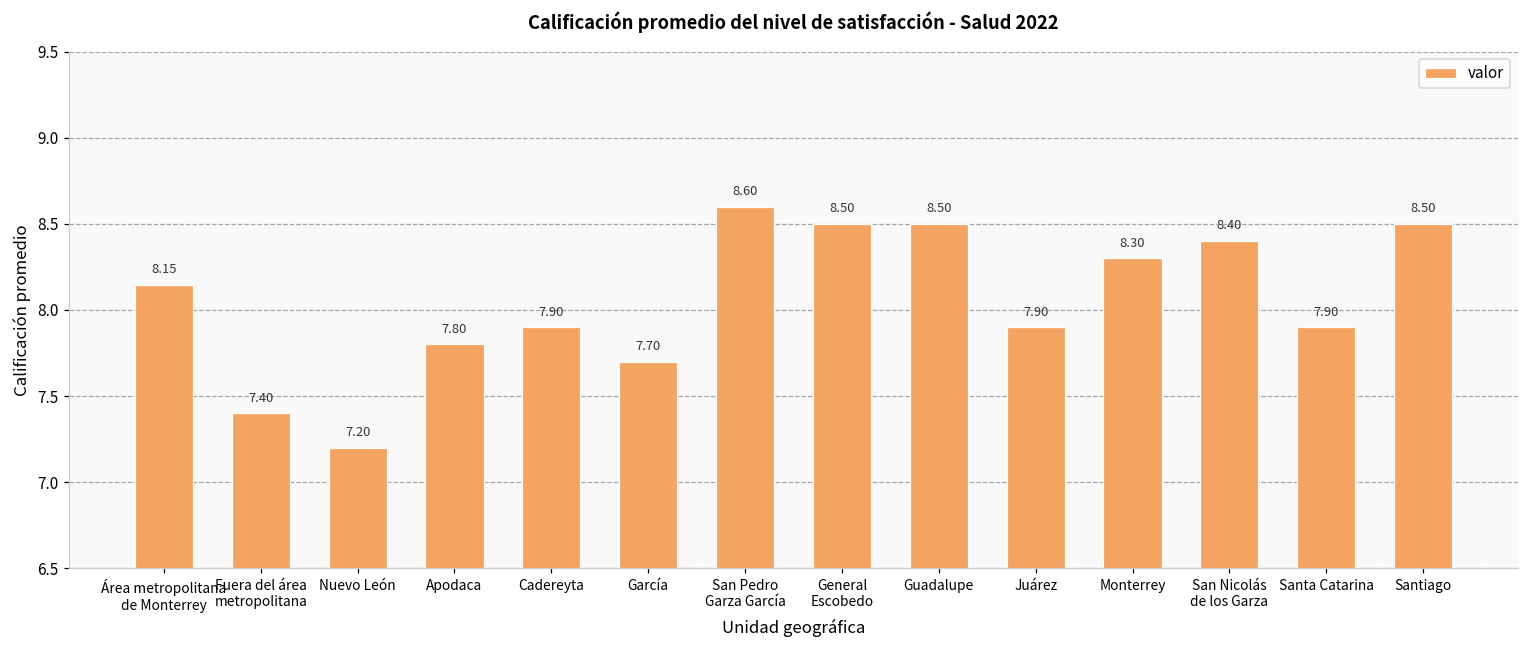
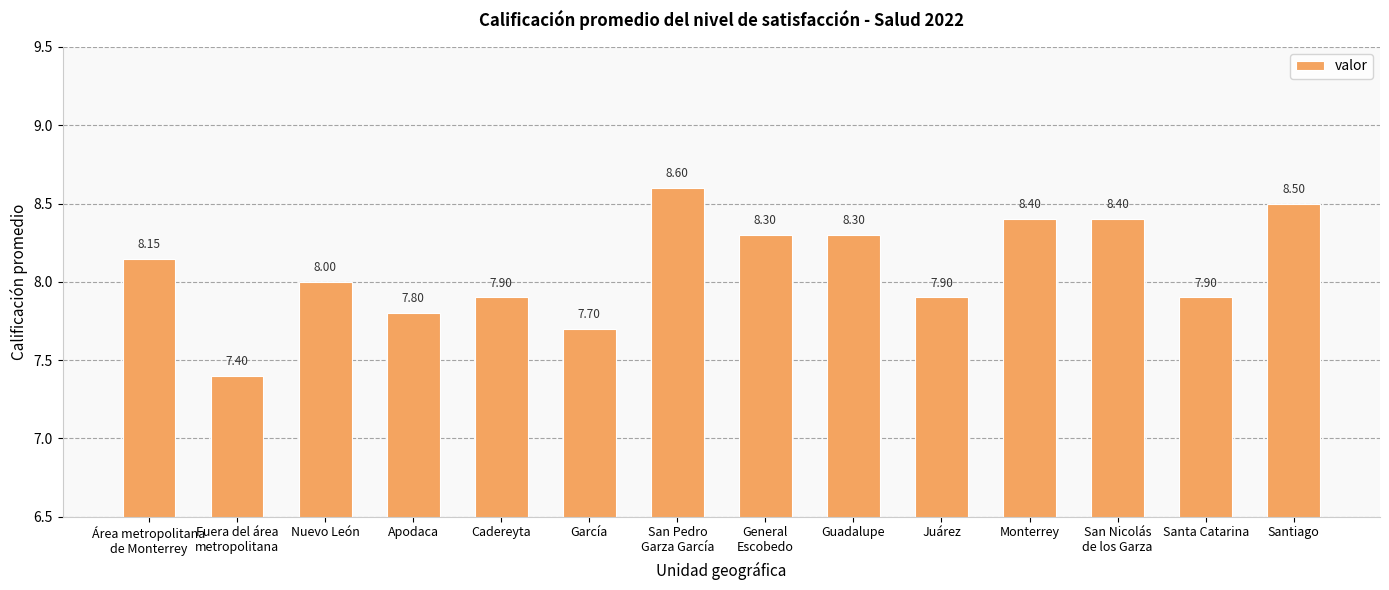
Nuevo León: 7.20 -> 8.00
General Escobedo: 8.50 -> 8.30
Guadalupe: 8.50 -> 8.30
Monterrey: 8.30 -> 8.40
